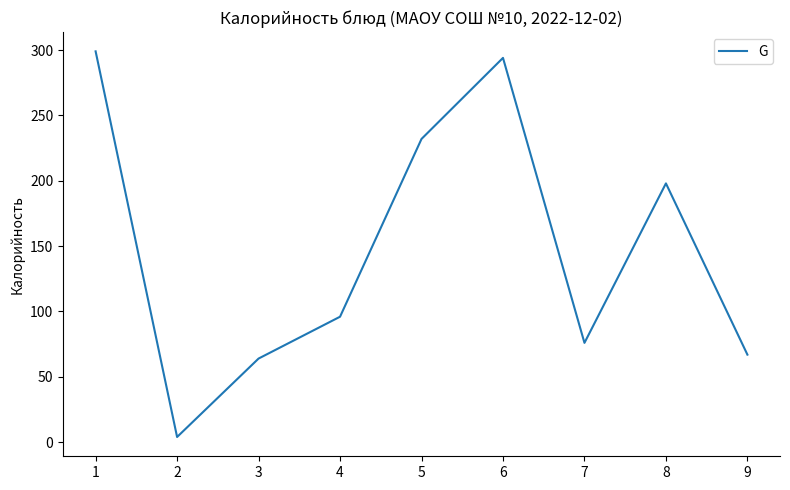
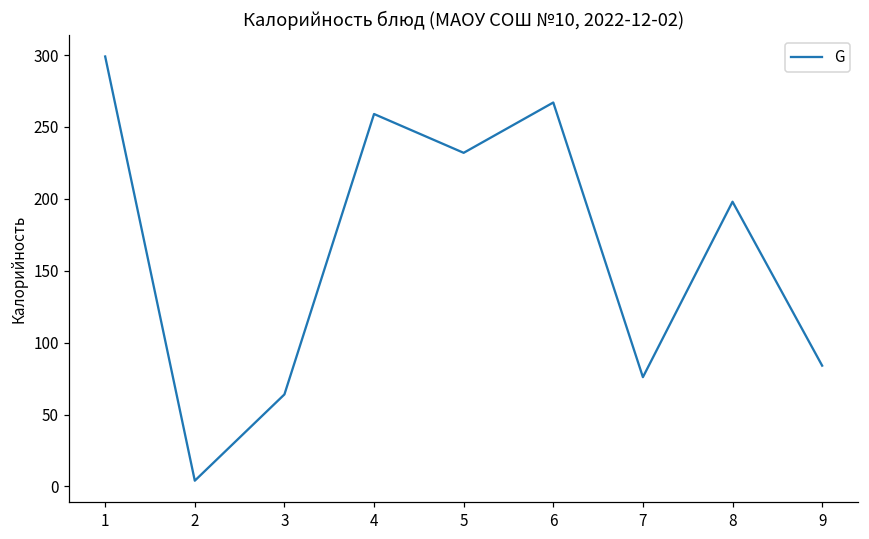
4: 96 -> 259
6: 294 -> 267
9: 67 -> 84
